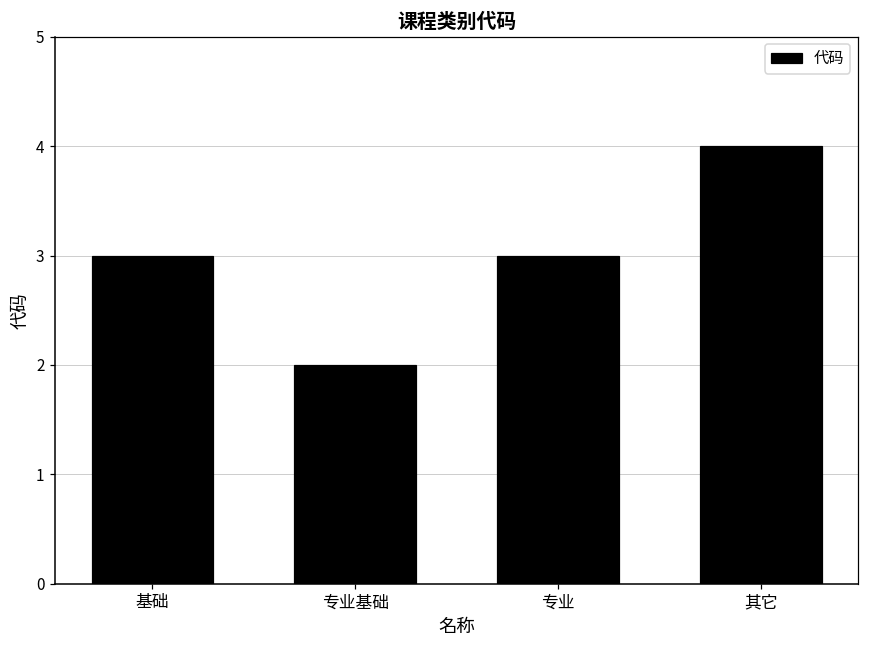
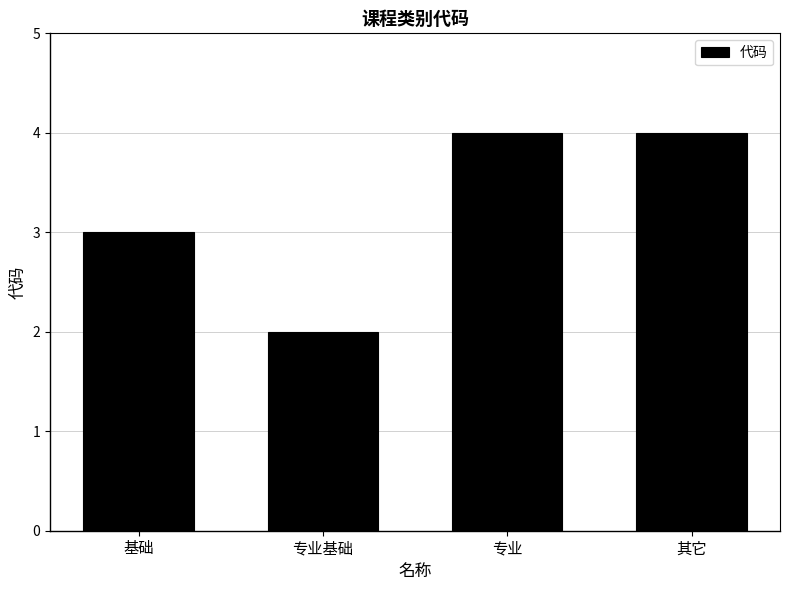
专业: 3 -> 4
